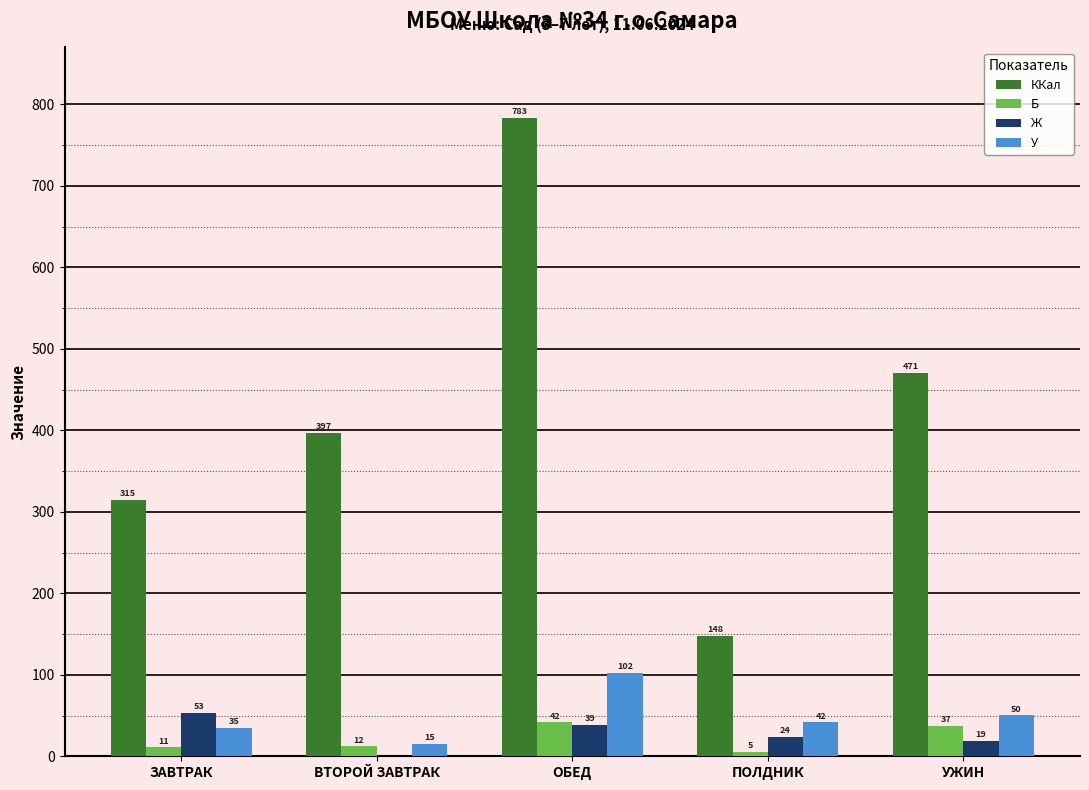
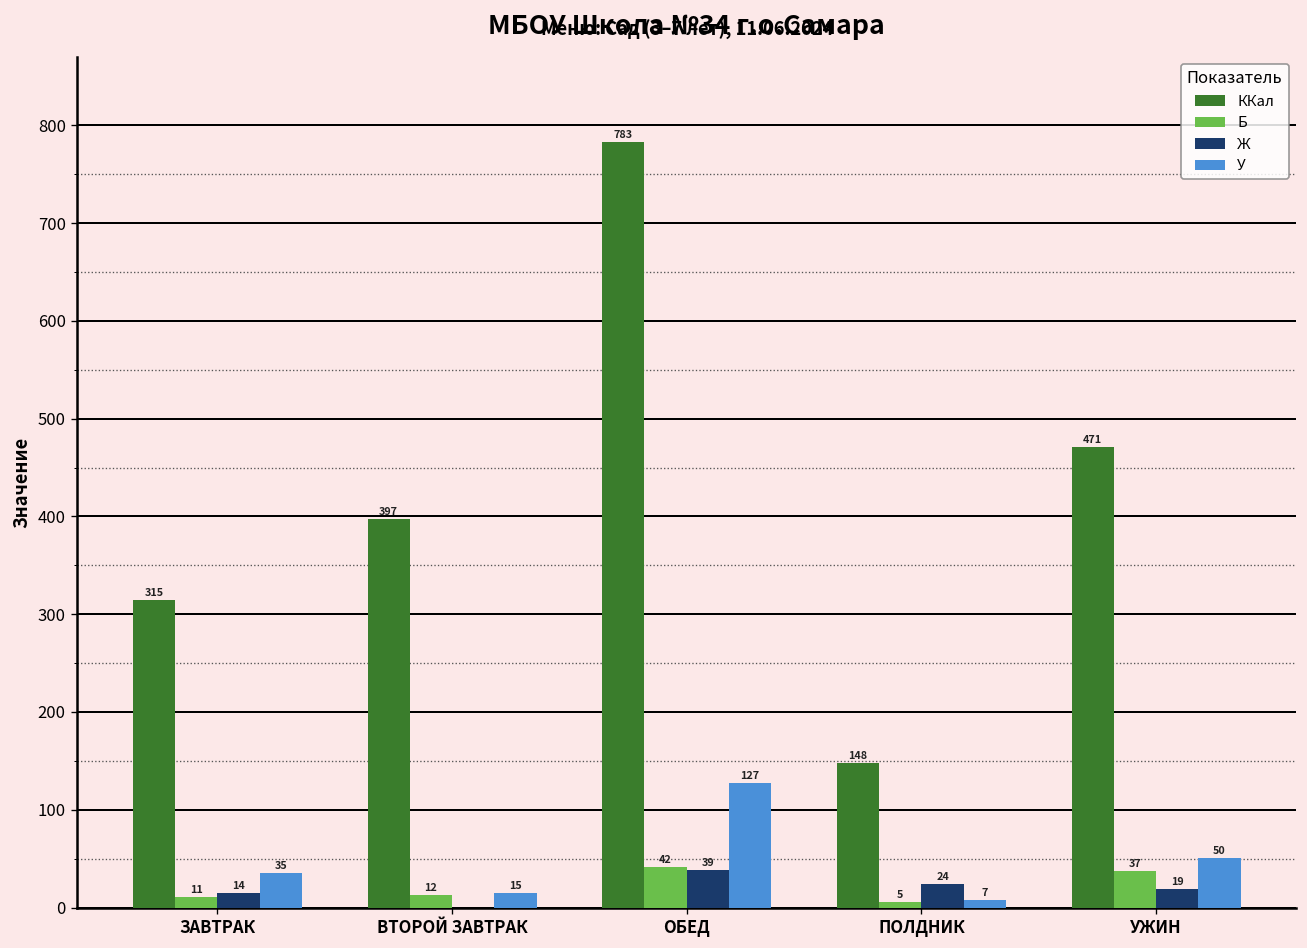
Ж, ЗАВТРАК: 53 -> 14
У, ОБЕД: 102 -> 127
У, ПОЛДНИК: 42 -> 7
